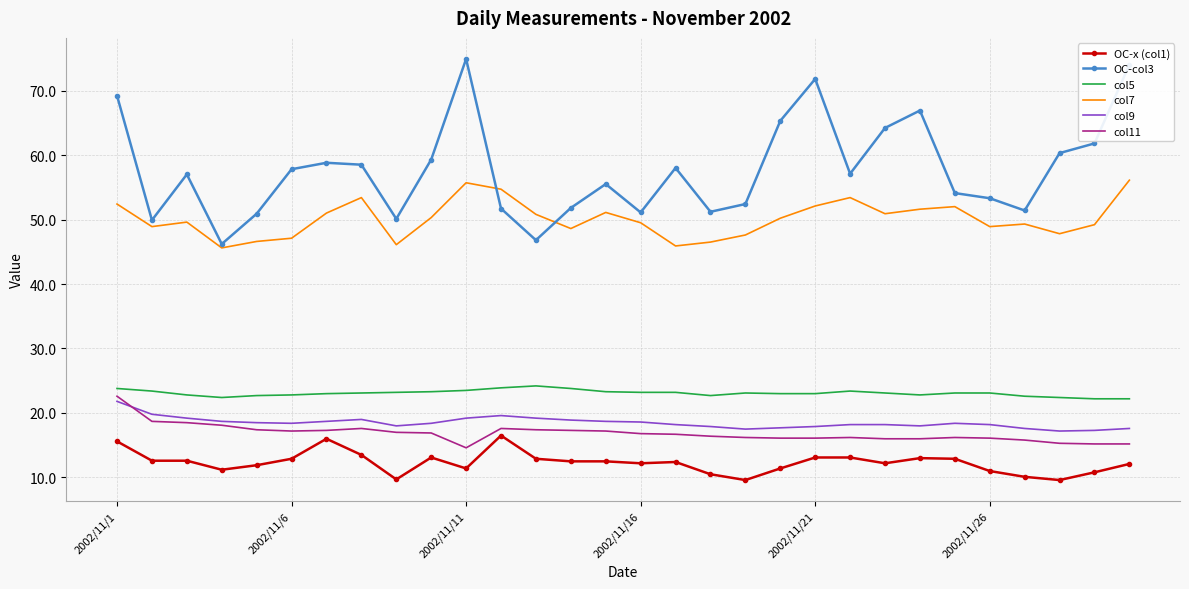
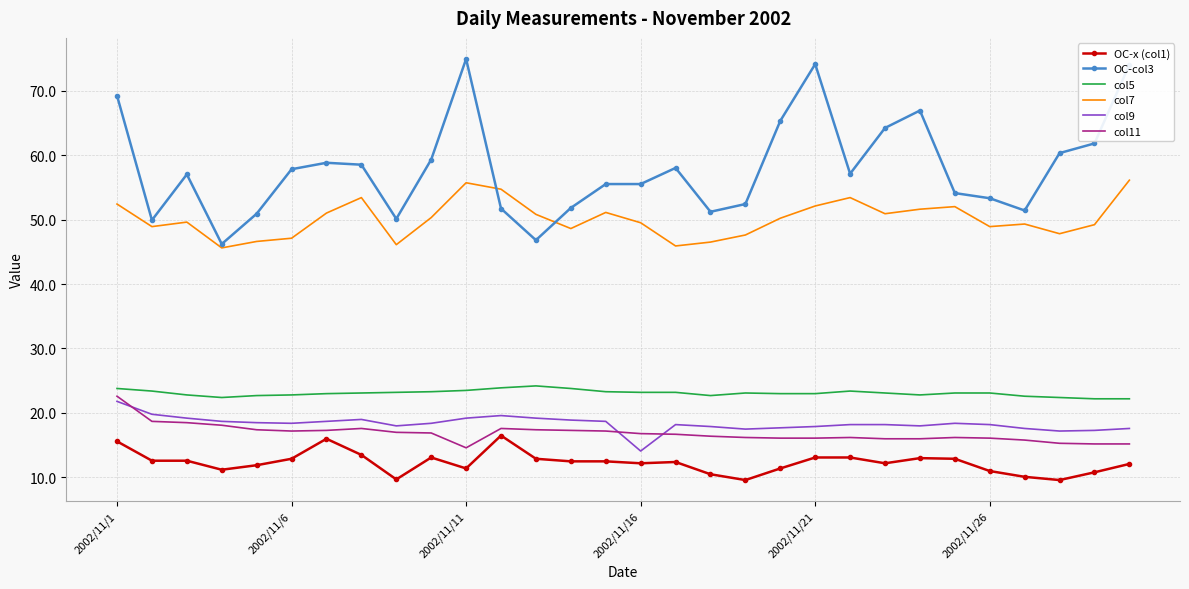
OC-col3, 2002/11/16: 51 -> 56
col9, 2002/11/16: 19 -> 14
OC-col3, 2002/11/21: 72 -> 74
